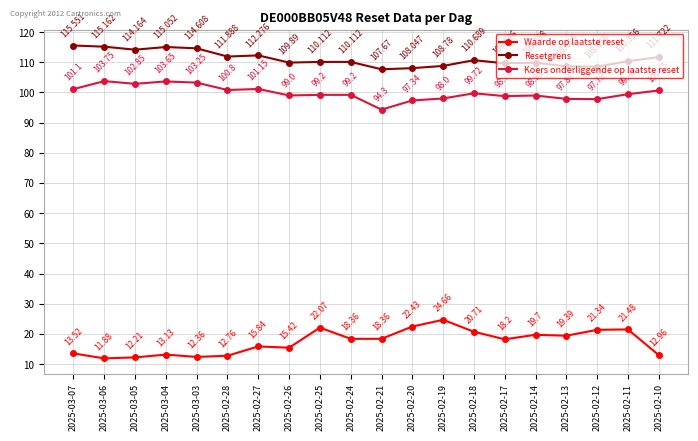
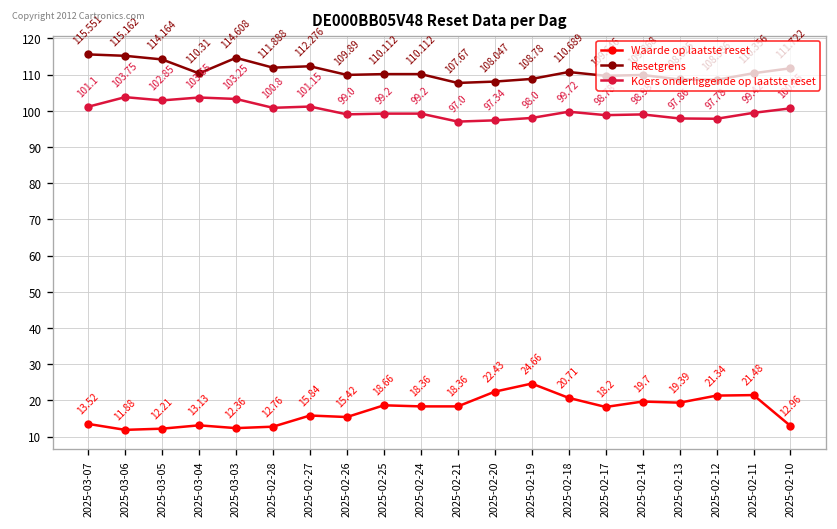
Resetgrens, 2025-03-04: 115.052 -> 110.31
Waarde op laatste reset, 2025-02-25: 22.07 -> 18.66
Koers onderliggende op laatste reset, 2025-02-21: 94.3 -> 97.0
